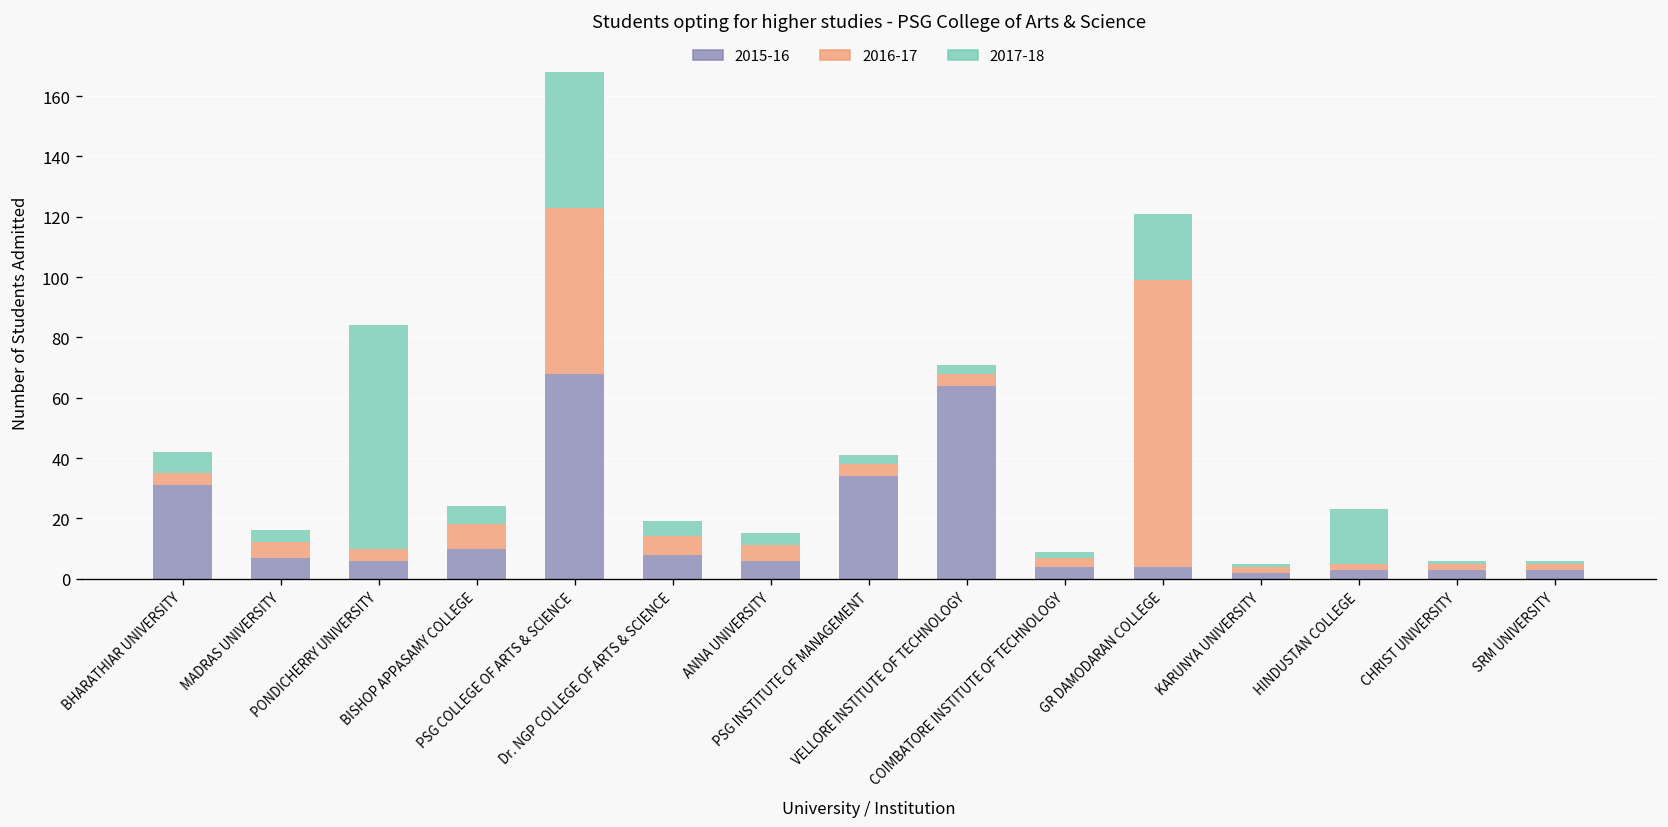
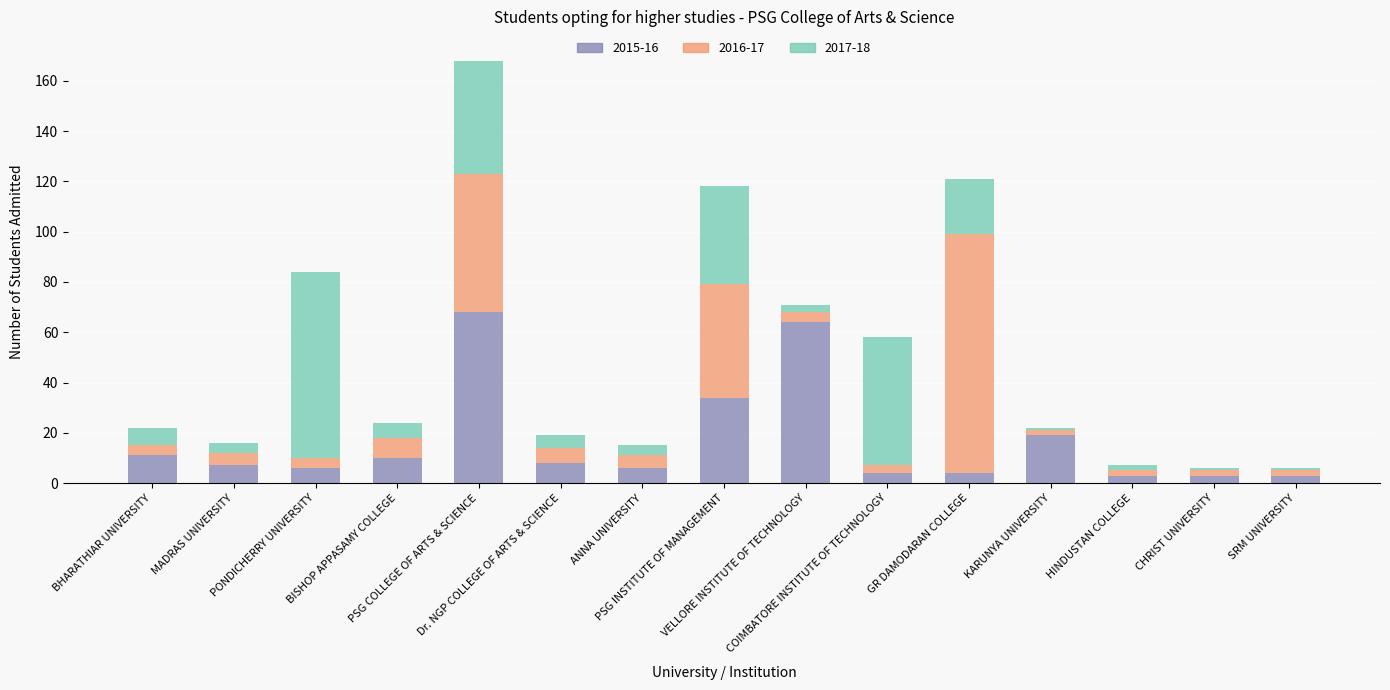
2015-16, BHARATHIAR UNIVERSITY: 31 -> 11
2016-17, PSG INSTITUTE OF MANAGEMENT: 4 -> 45
2017-18, PSG INSTITUTE OF MANAGEMENT: 3 -> 39
2017-18, COIMBATORE INSTITUTE OF TECHNOLOGY: 2 -> 51
2015-16, KARUNYA UNIVERSITY: 2 -> 19
2017-18, HINDUSTAN COLLEGE: 18 -> 2
